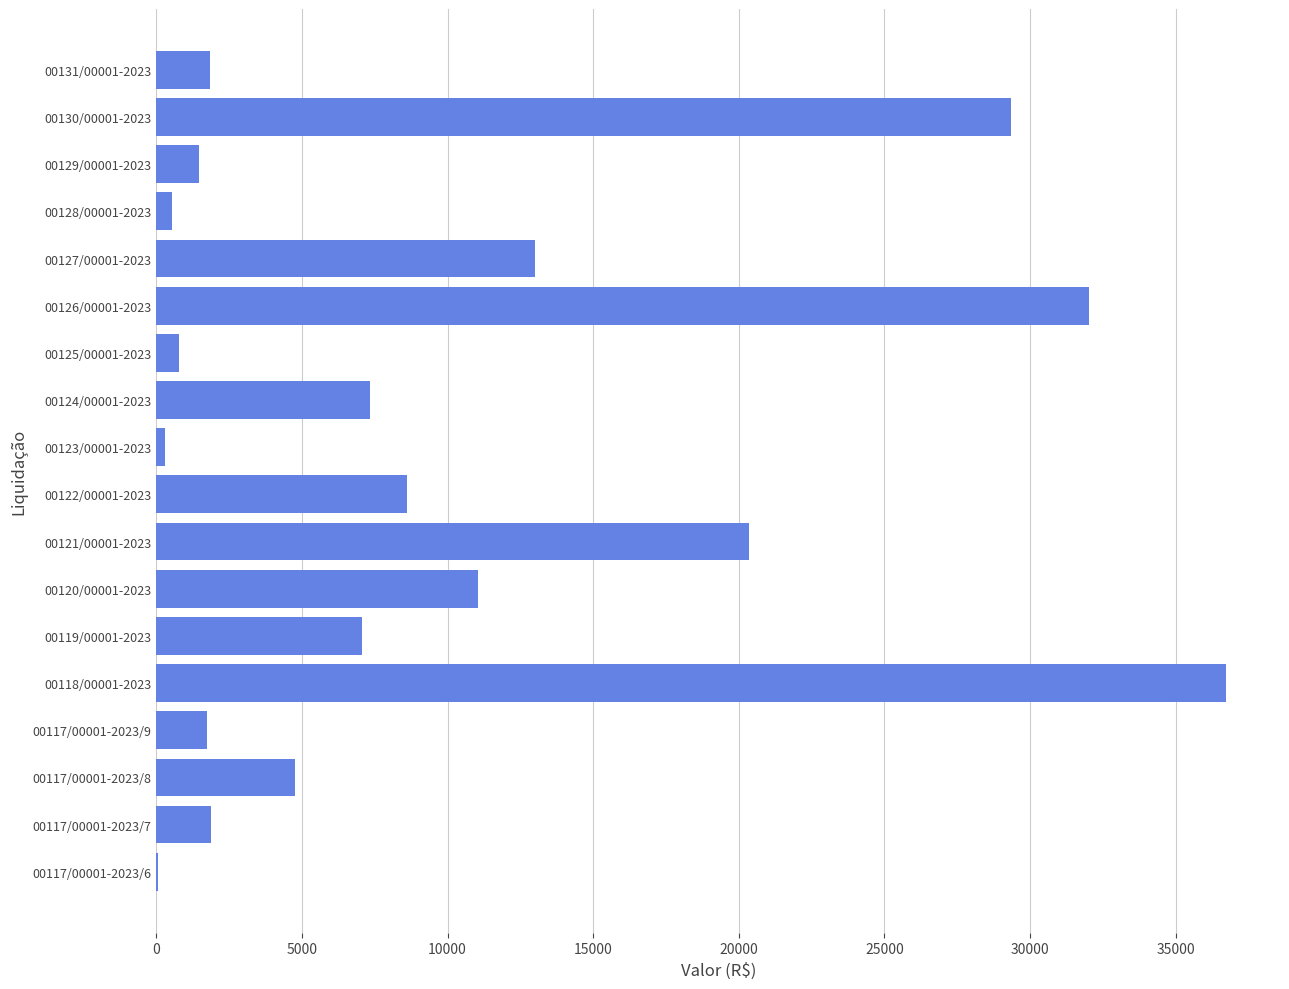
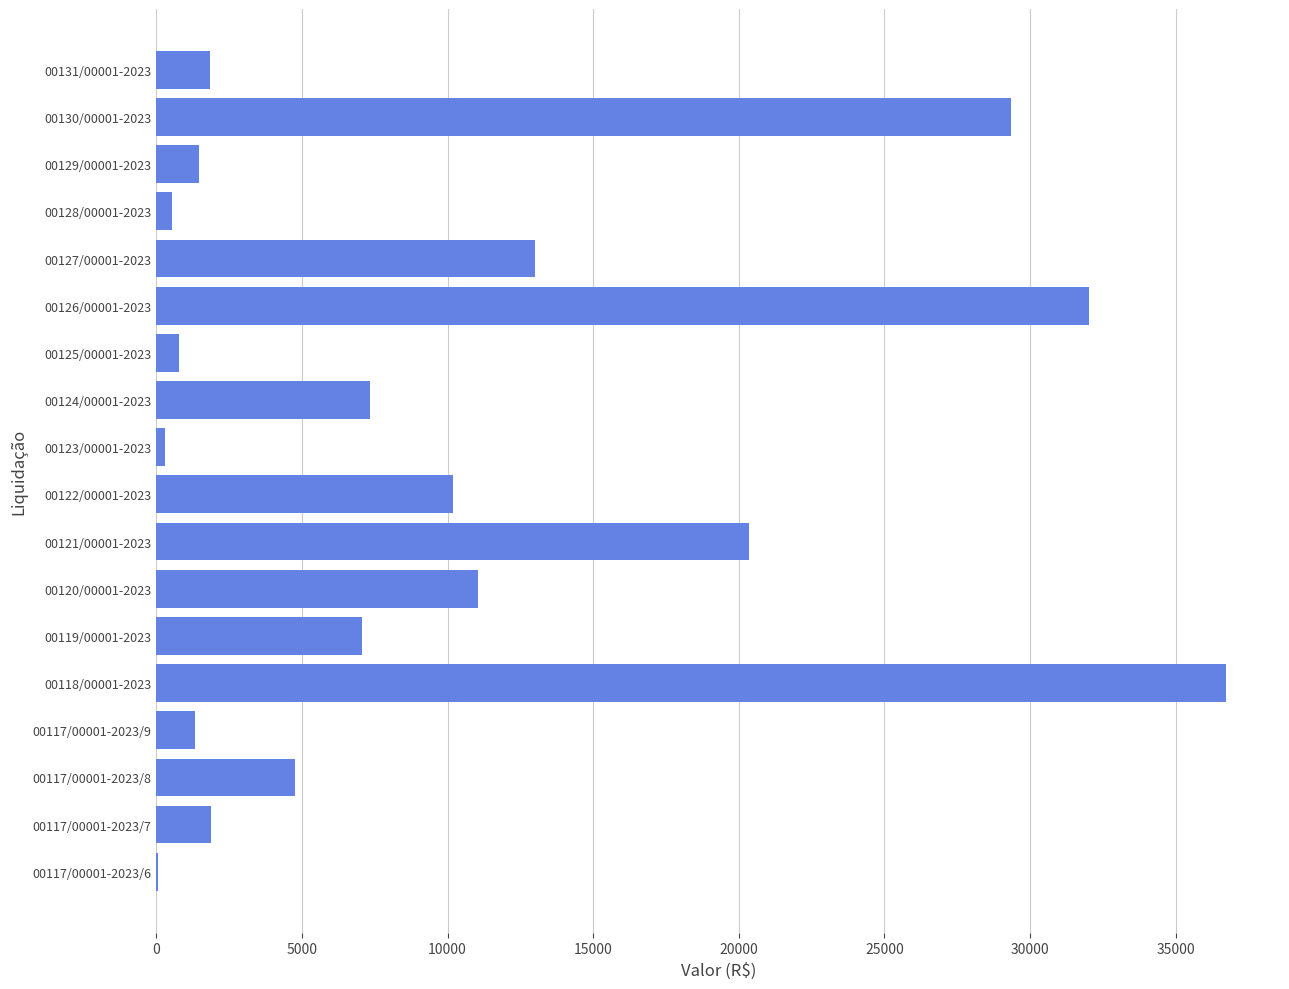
00122/00001-2023: 8600 -> 10200
00117/00001-2023/9: 1800 -> 1300
